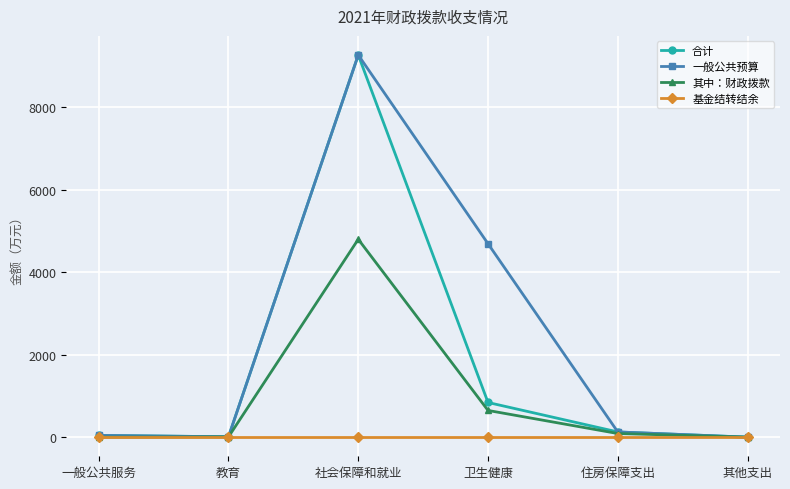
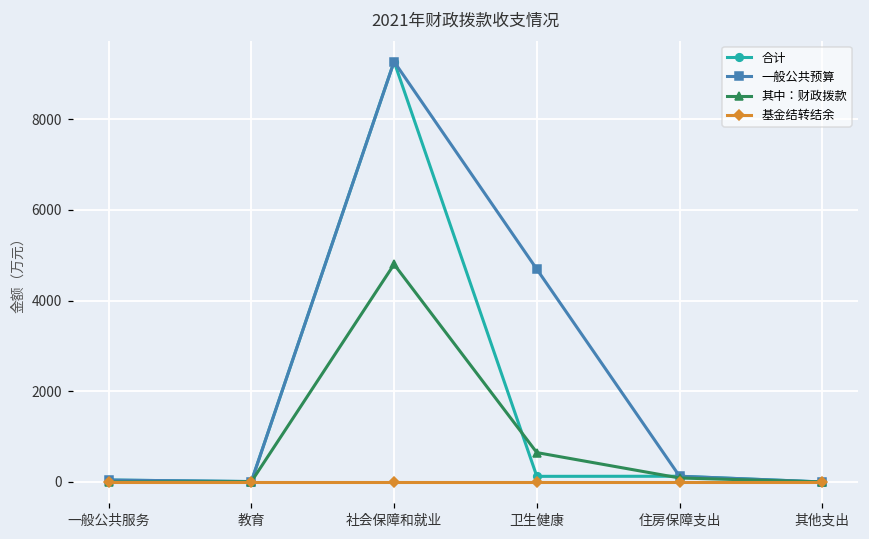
合计, 卫生健康: 800 -> 100
